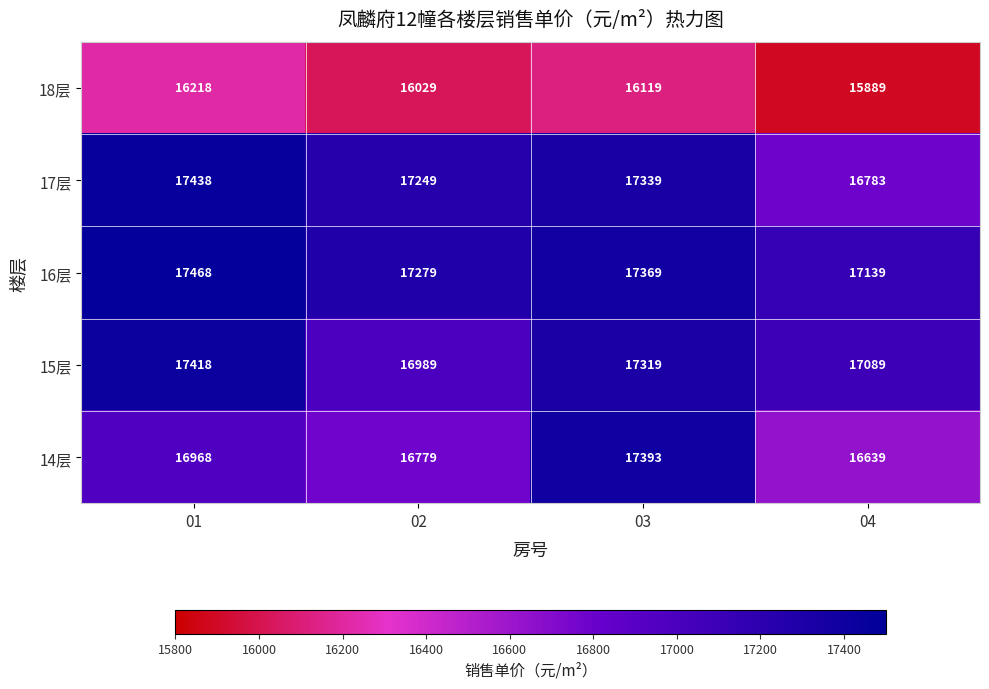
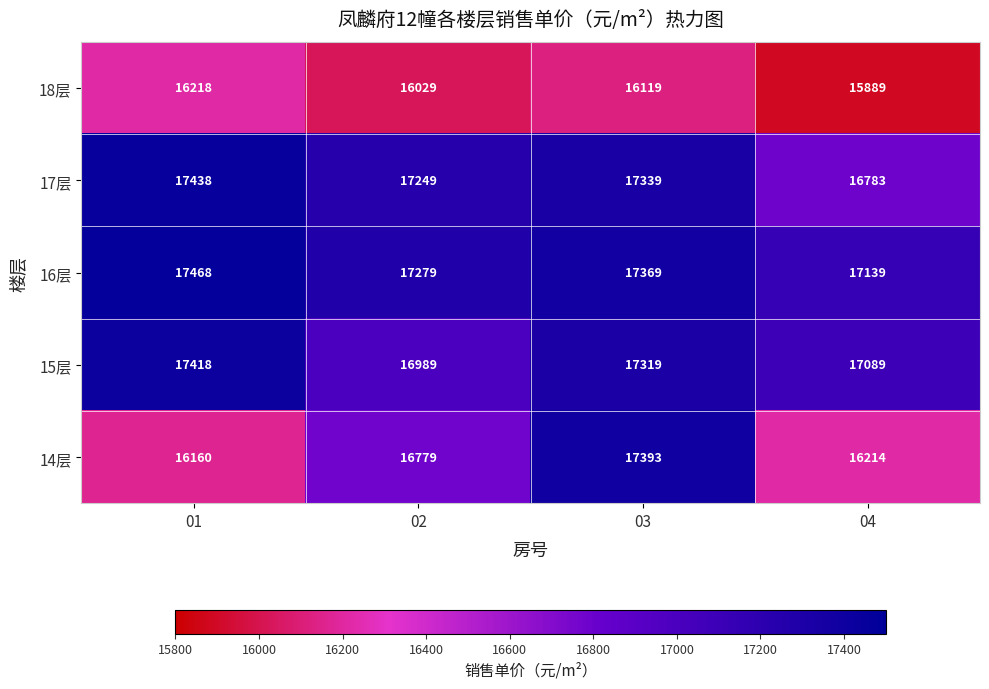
14层, 01: 16968 -> 16160
14层, 04: 16639 -> 16214
